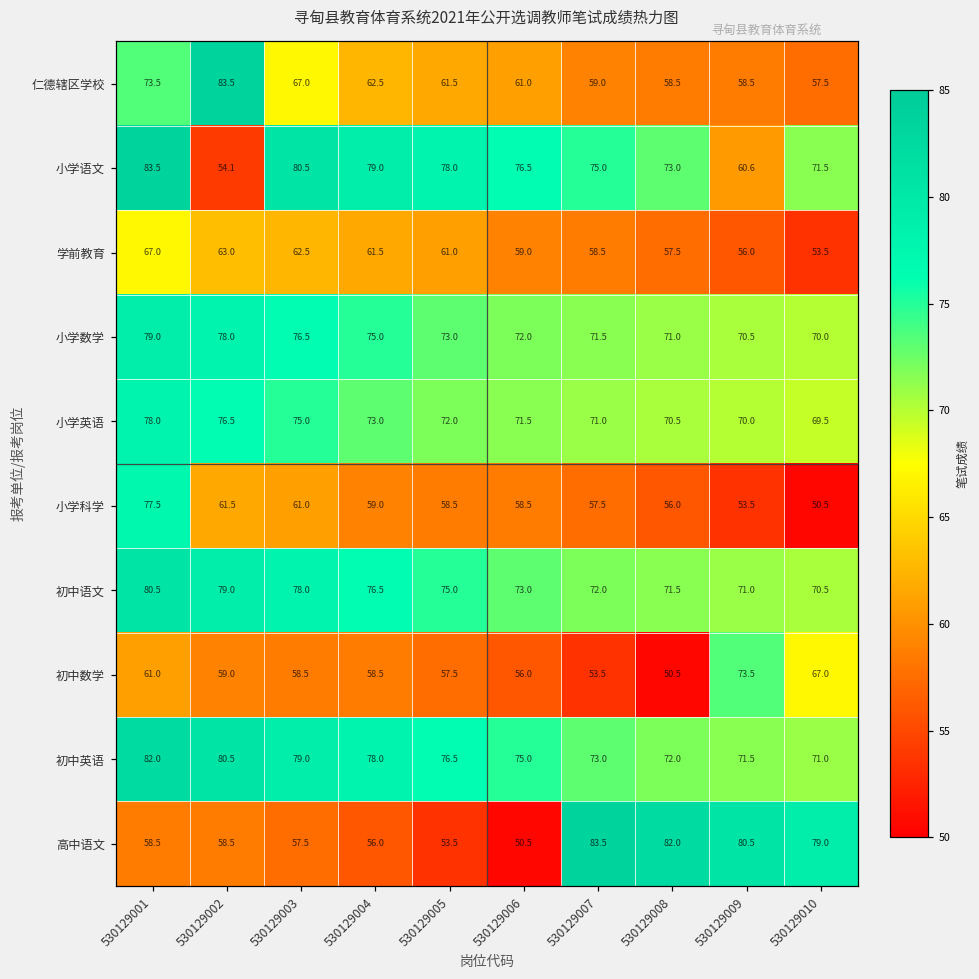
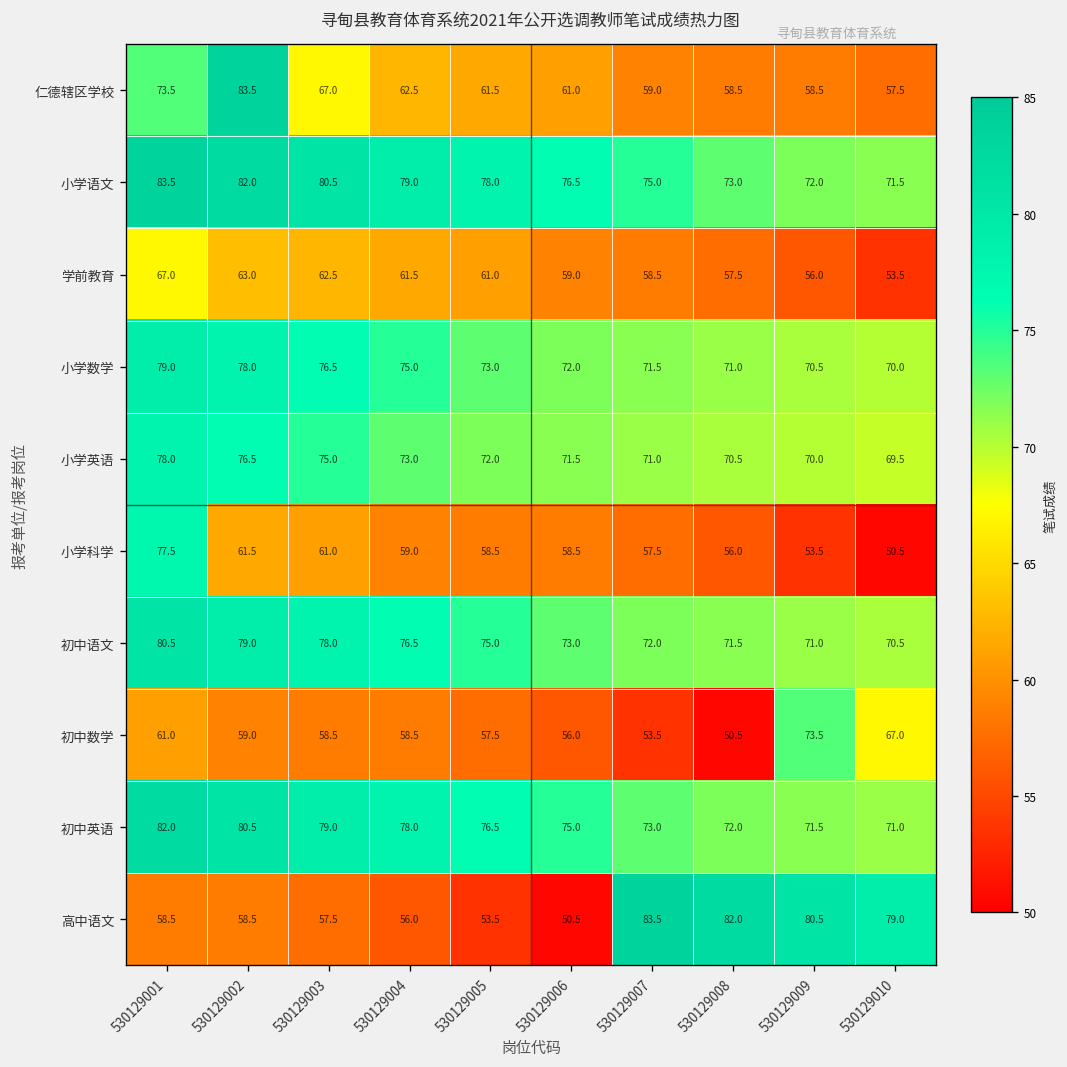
小学语文, 530129002: 54.1 -> 82.0
小学语文, 530129009: 60.6 -> 72.0
